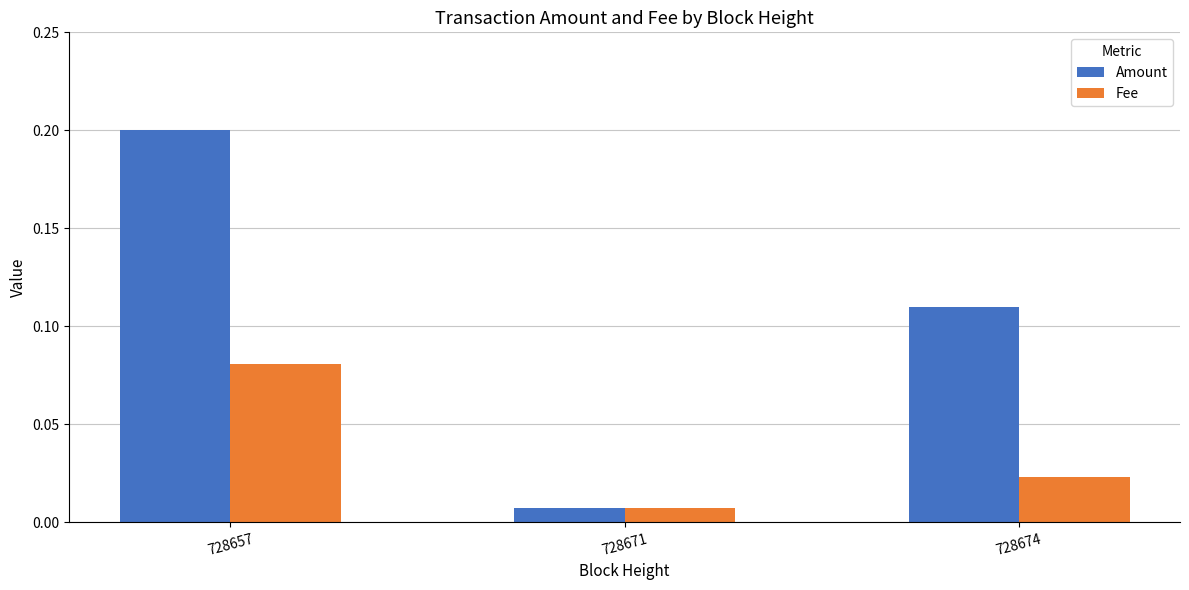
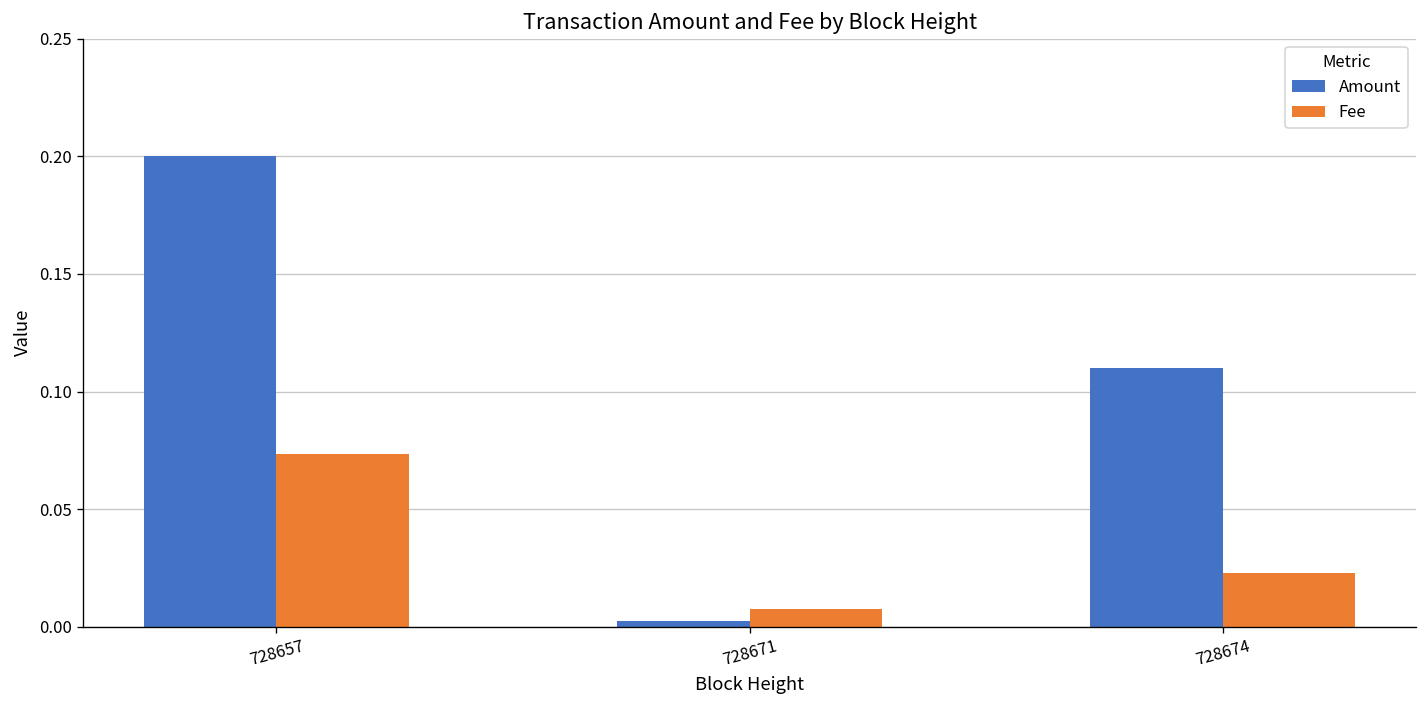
Fee, 728657: 0.081 -> 0.074
Amount, 728671: 0.007 -> 0.003
